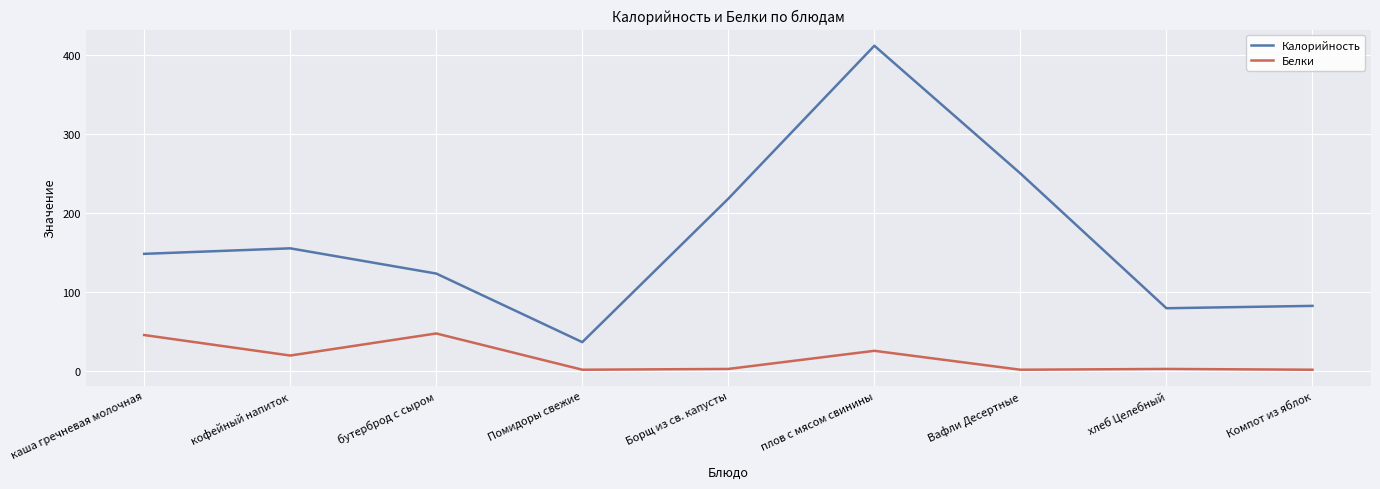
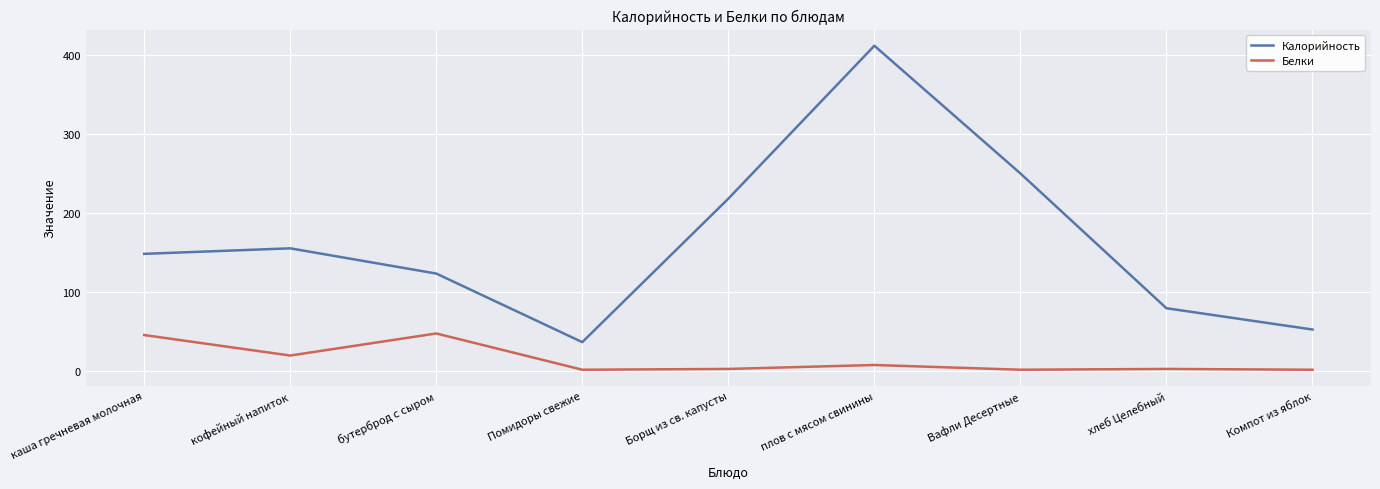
Белки, плов с мясом свинины: 30 -> 10
Калорийность, Компот из яблок: 80 -> 50
